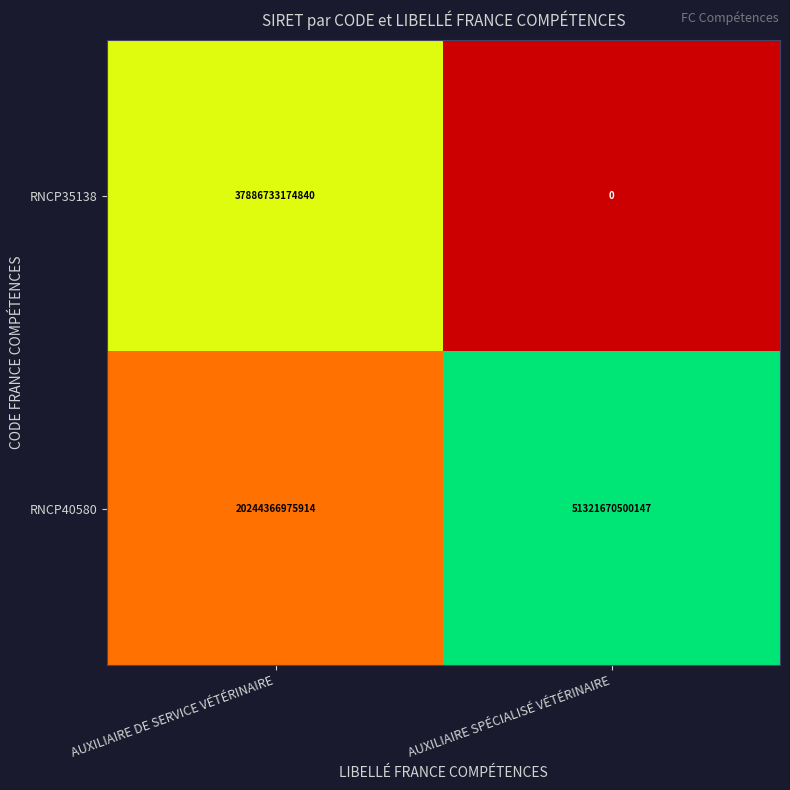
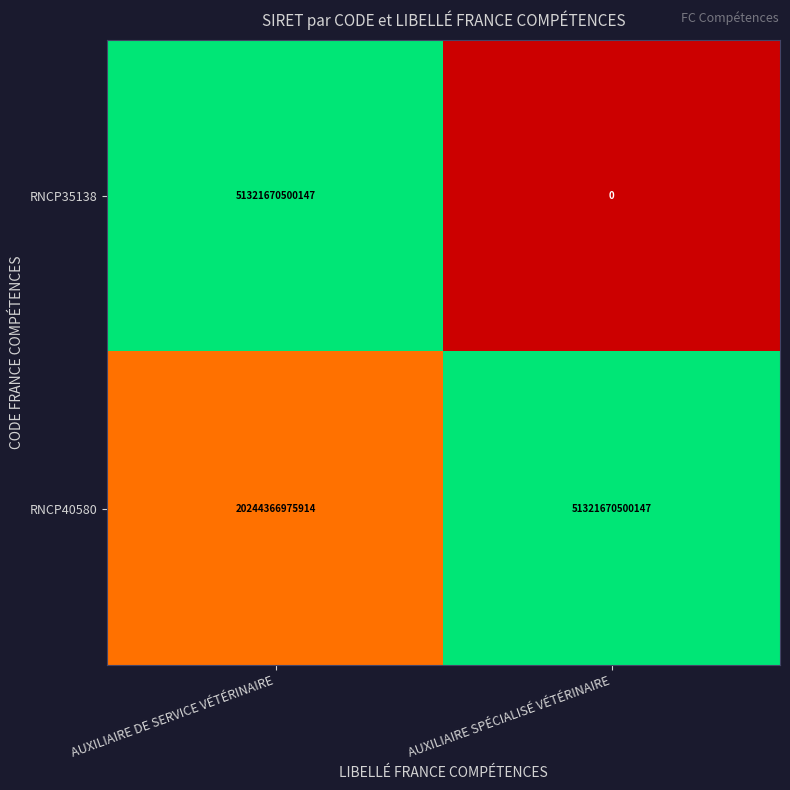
RNCP35138, AUXILIAIRE DE SERVICE VÉTÉRINAIRE: 37886733174840 -> 51321670500147
